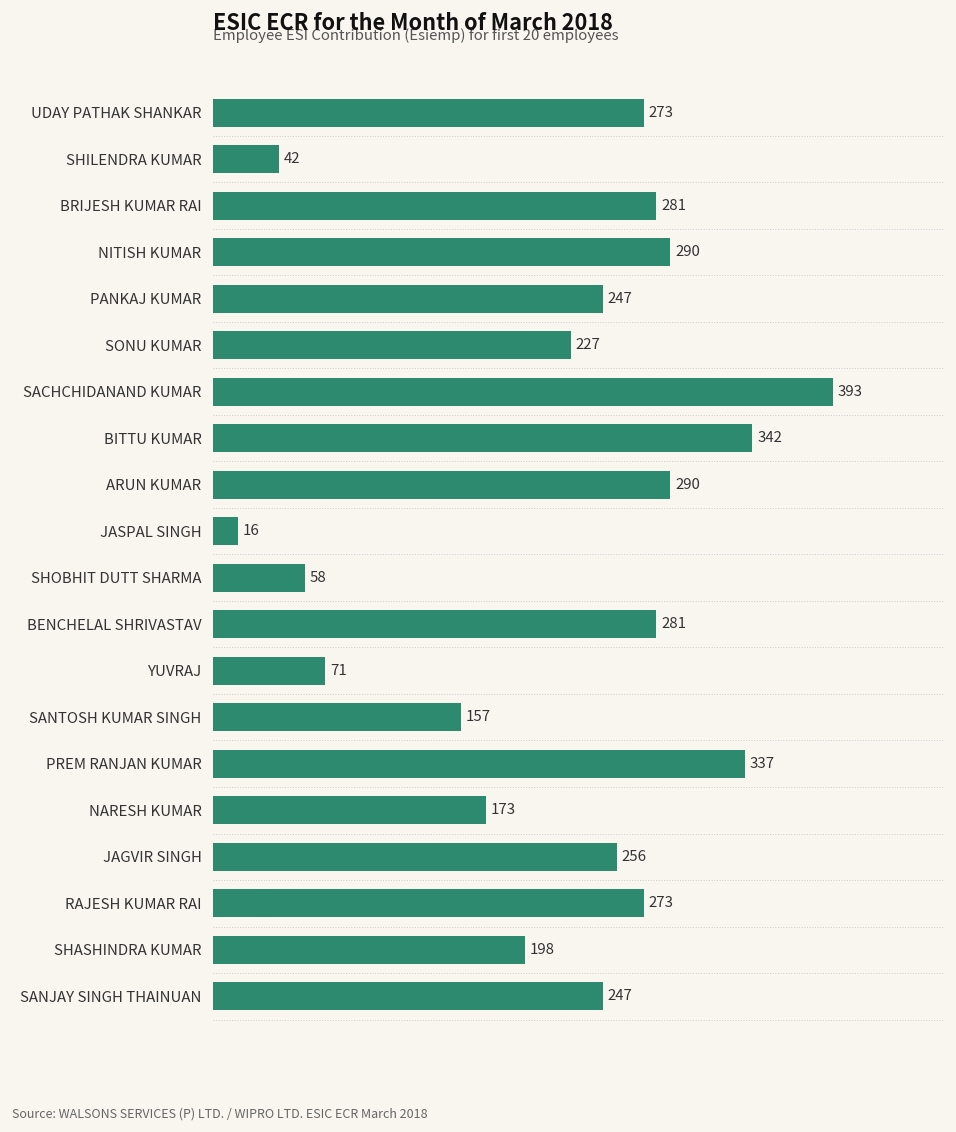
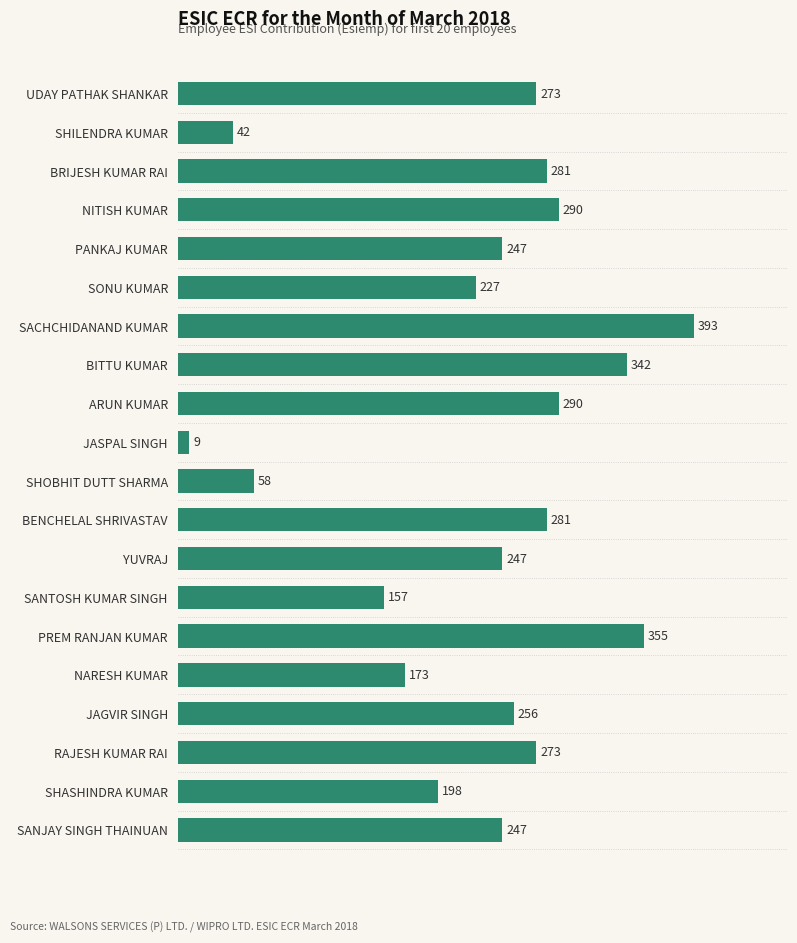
JASPAL SINGH: 16 -> 9
YUVRAJ: 71 -> 247
PREM RANJAN KUMAR: 337 -> 355
